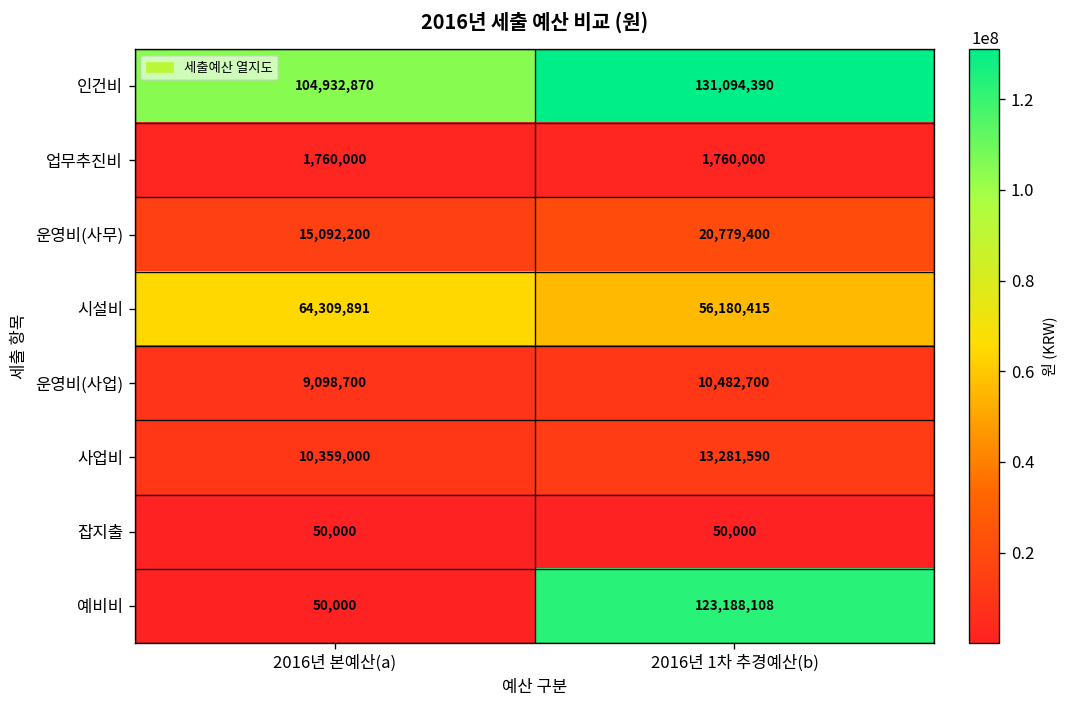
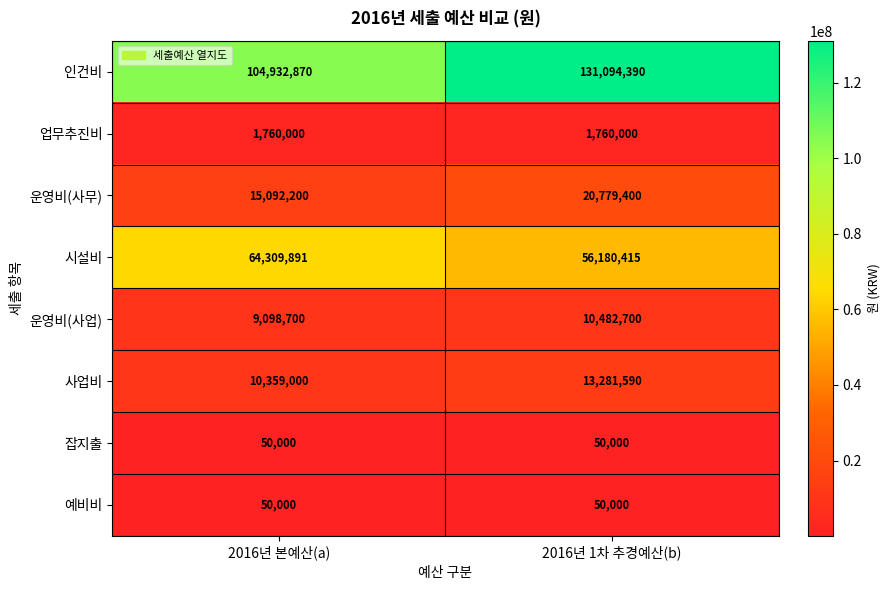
예비비, 2016년 1차 추경예산(b): 123,188,108 -> 50,000
